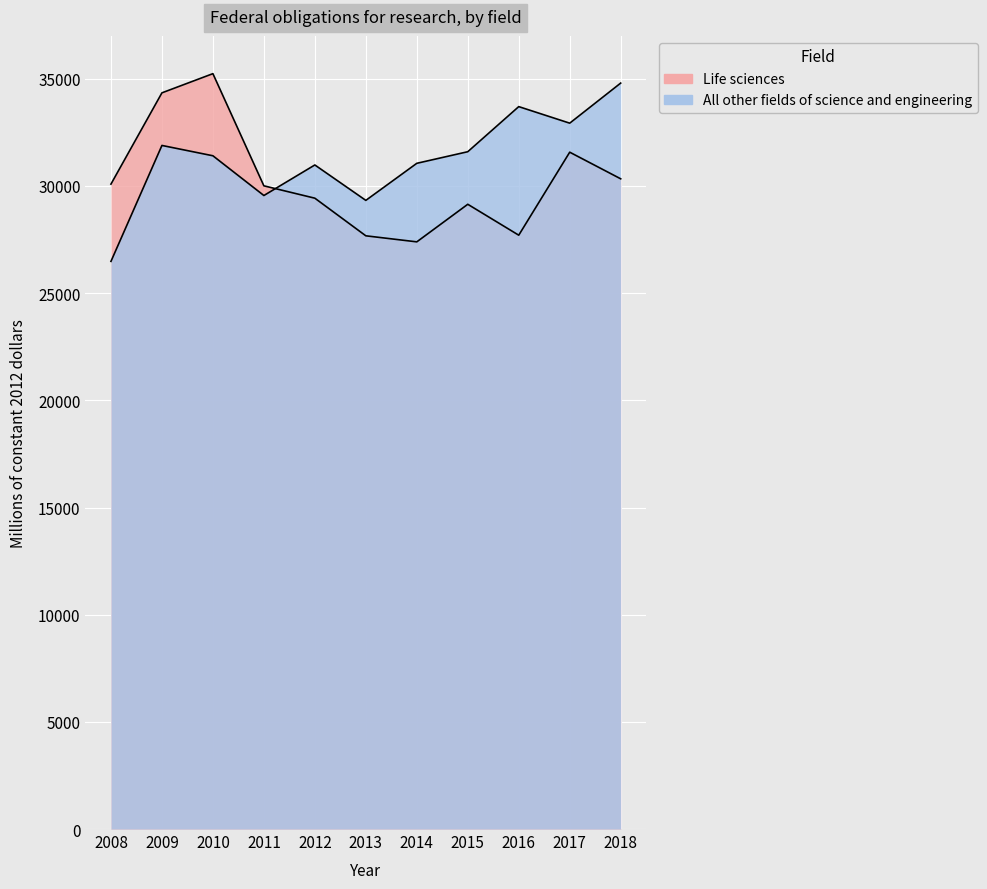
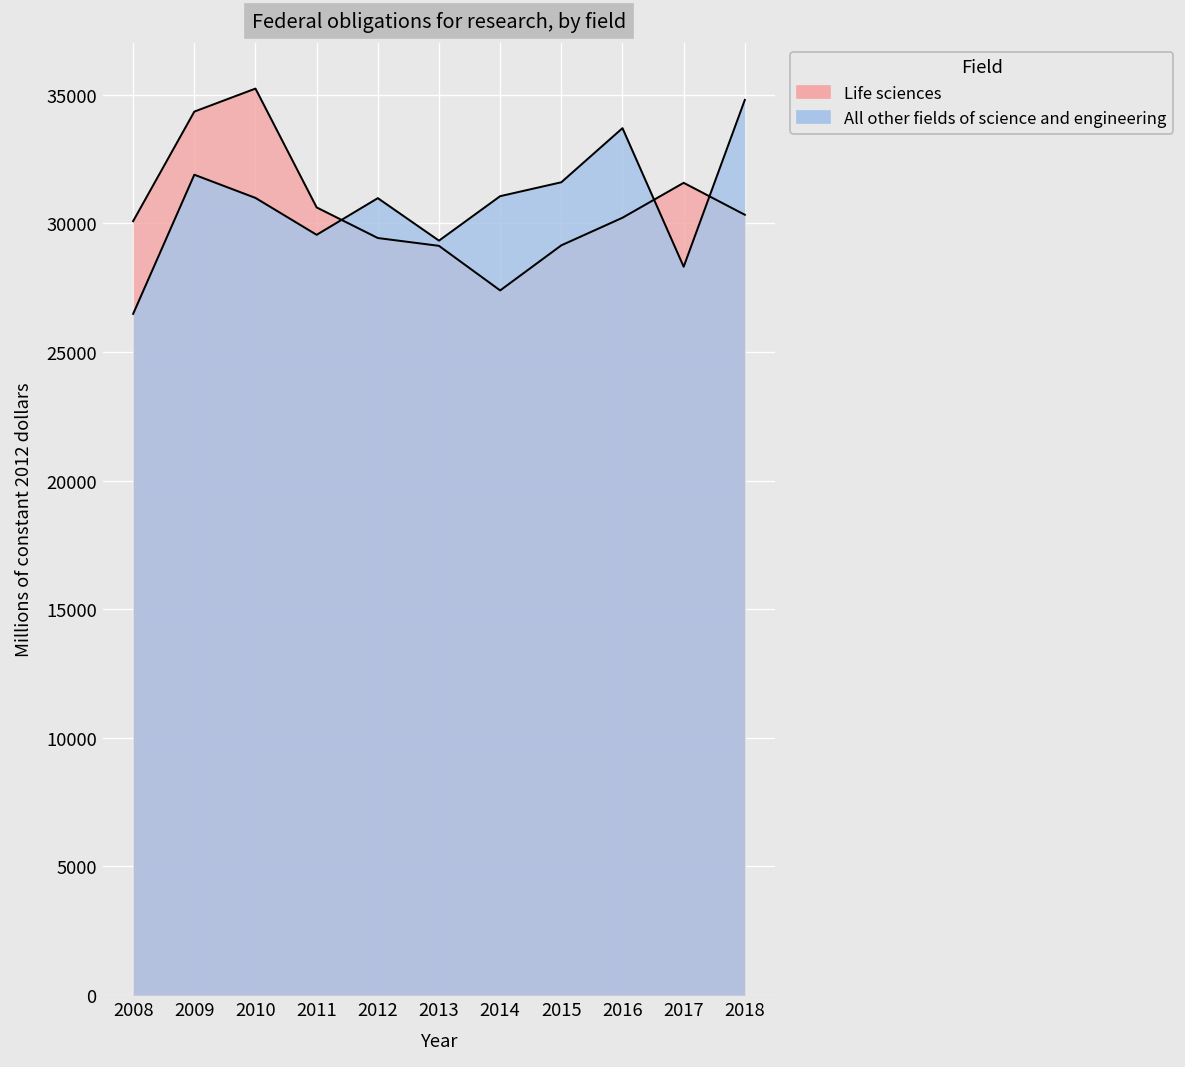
All other fields of science and engineering, 2010: 31400 -> 31000
Life sciences, 2011: 30000 -> 30600
Life sciences, 2013: 27700 -> 29100
Life sciences, 2016: 27700 -> 30200
All other fields of science and engineering, 2017: 32900 -> 28300
